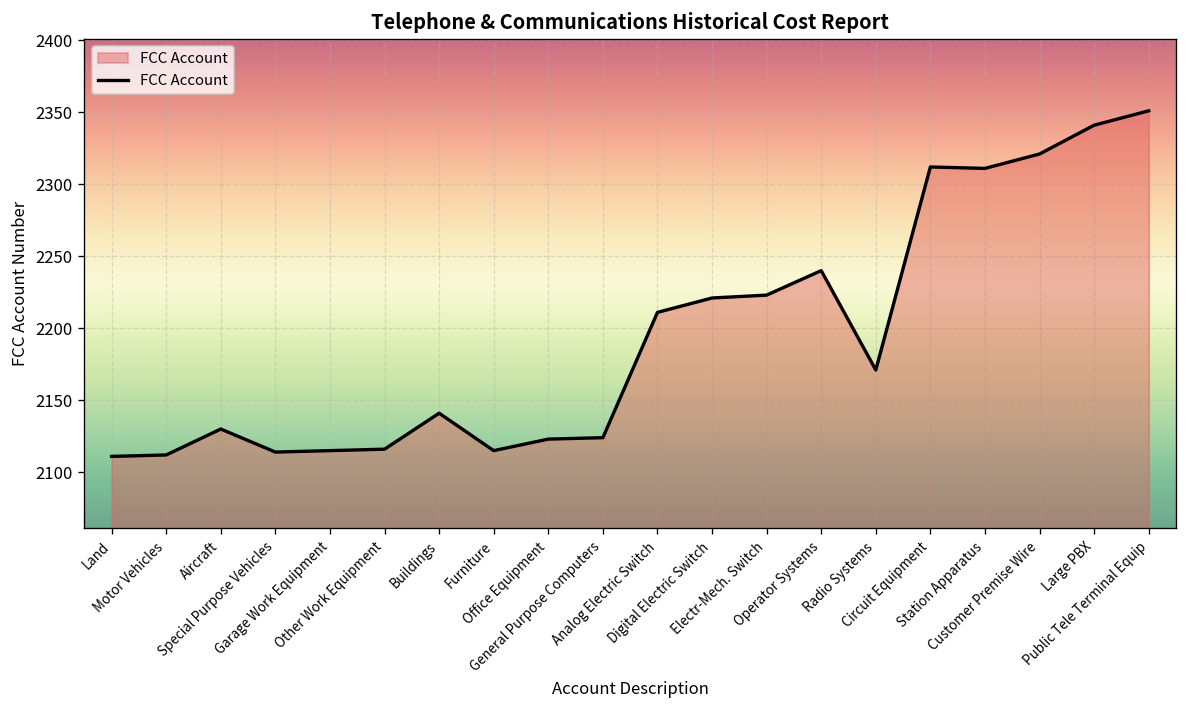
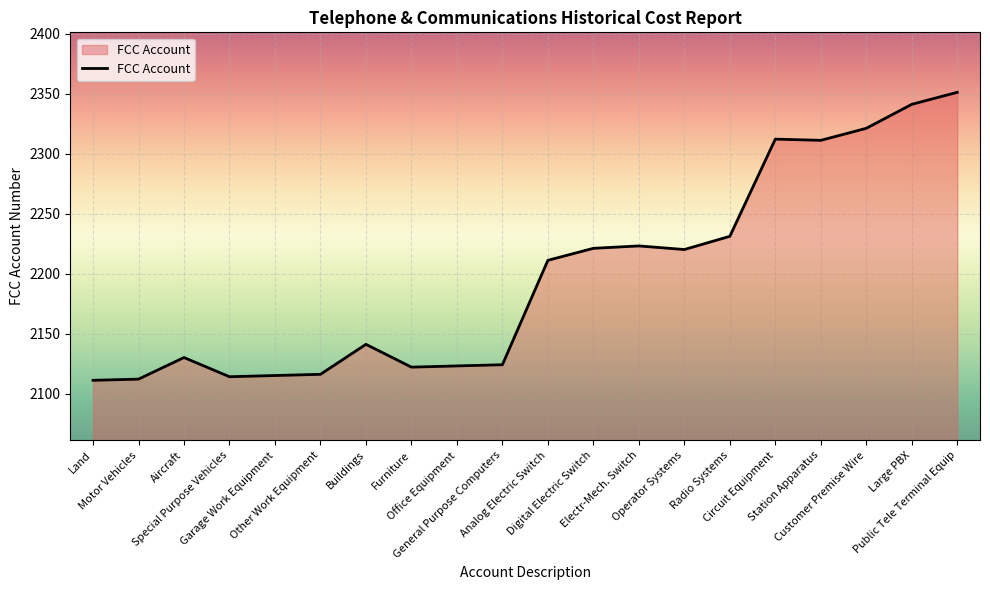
Furniture: 2115 -> 2122
Operator Systems: 2240 -> 2220
Radio Systems: 2171 -> 2231
